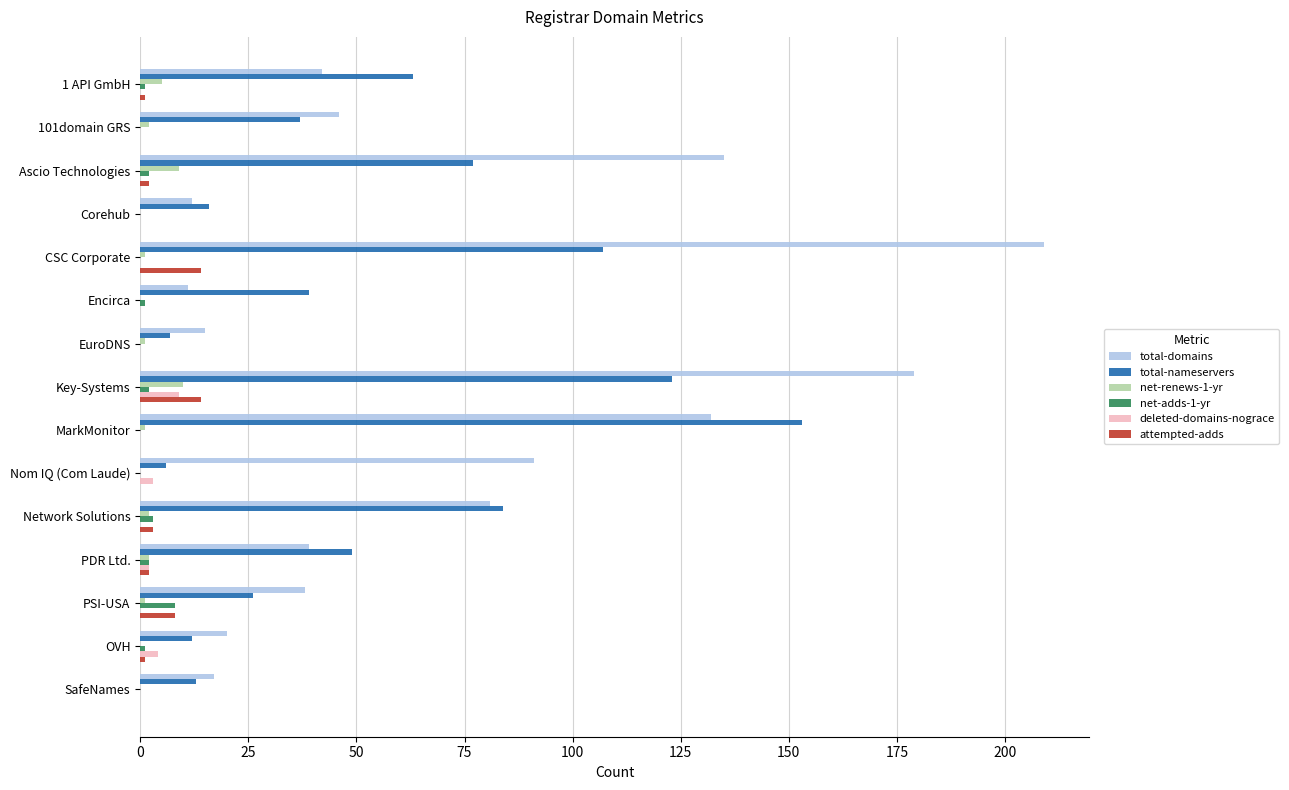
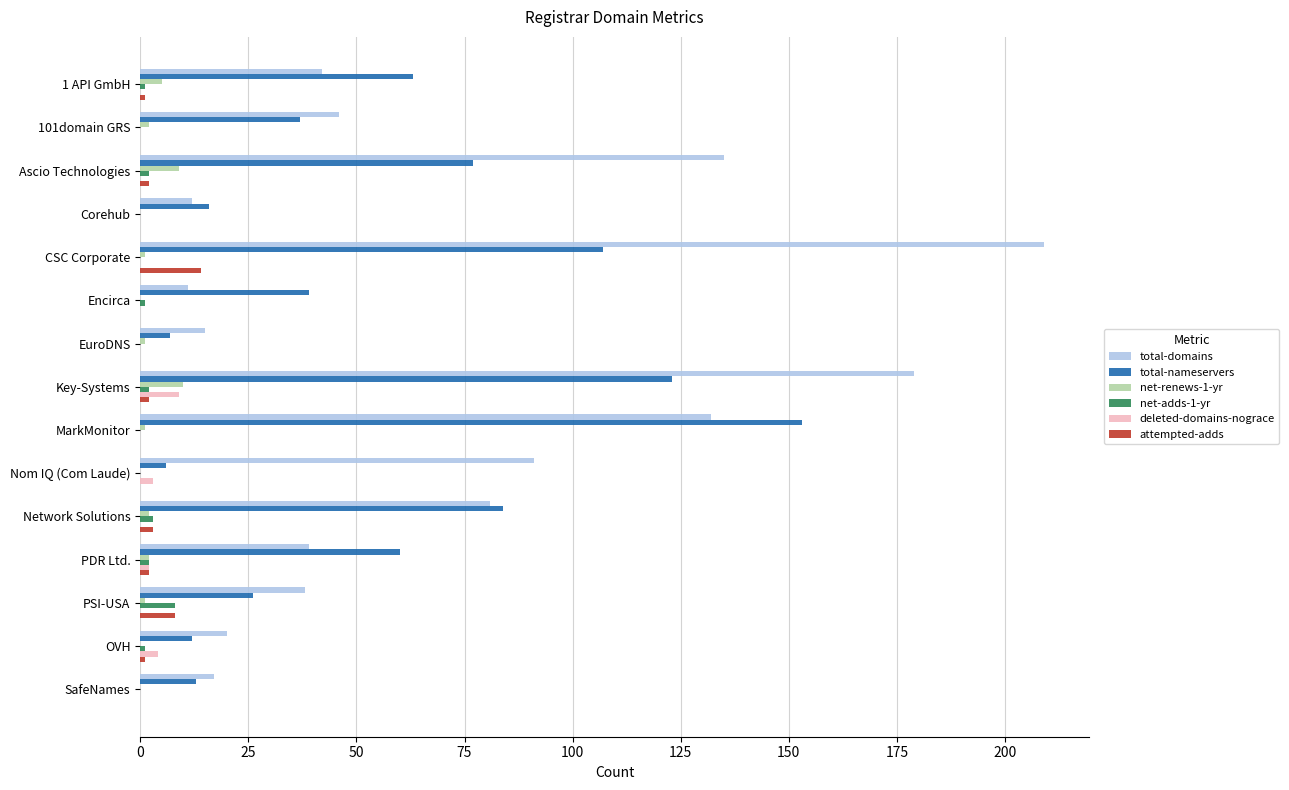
attempted-adds, Key-Systems: 14 -> 2
total-nameservers, PDR Ltd.: 49 -> 60
